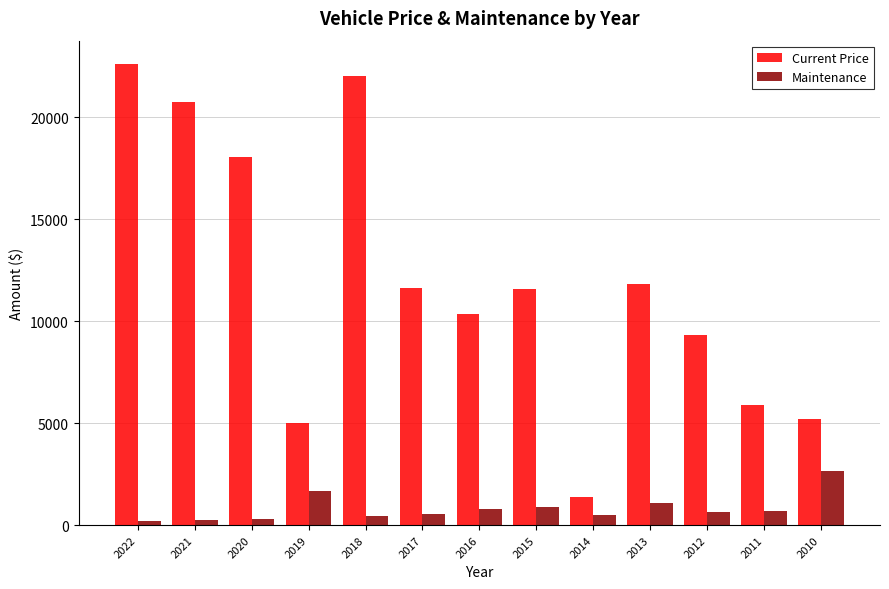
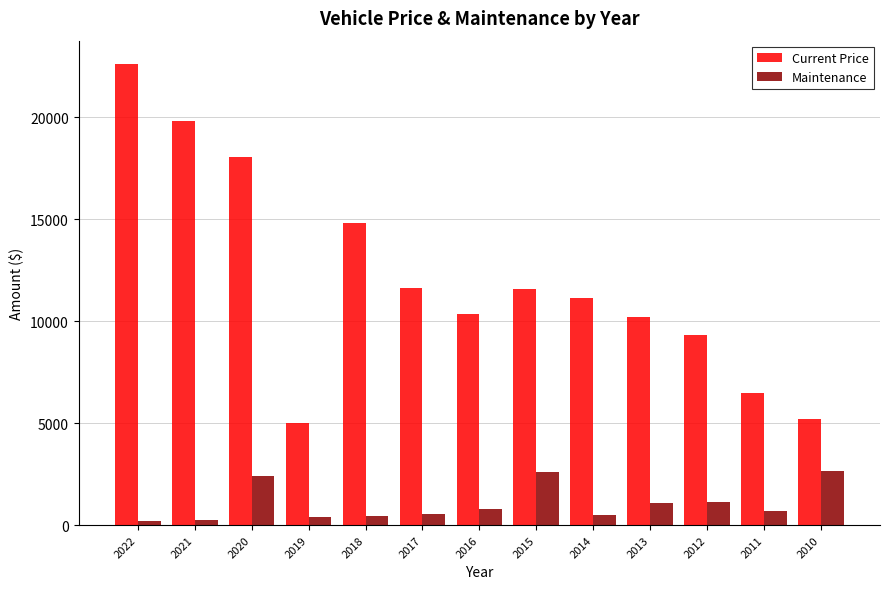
Current Price, 2021: 20800 -> 19800
Maintenance, 2020: 300 -> 2400
Maintenance, 2019: 1700 -> 400
Current Price, 2018: 22000 -> 14800
Maintenance, 2015: 900 -> 2600
Current Price, 2014: 1400 -> 11100
Current Price, 2013: 11800 -> 10200
Maintenance, 2012: 600 -> 1100
Current Price, 2011: 5900 -> 6500
